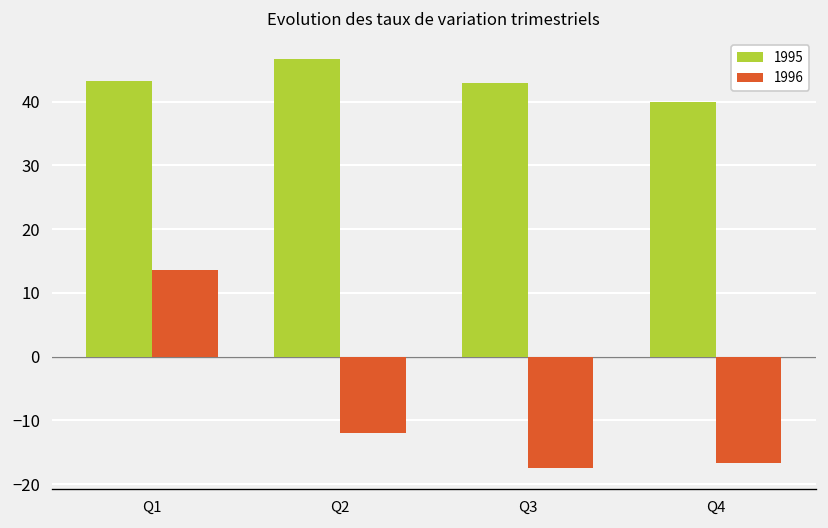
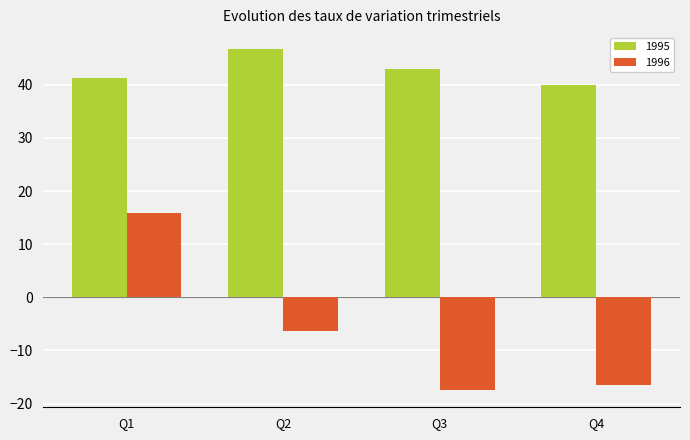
1995, Q1: 43 -> 41
1996, Q1: 14 -> 16
1996, Q2: -12 -> -6
